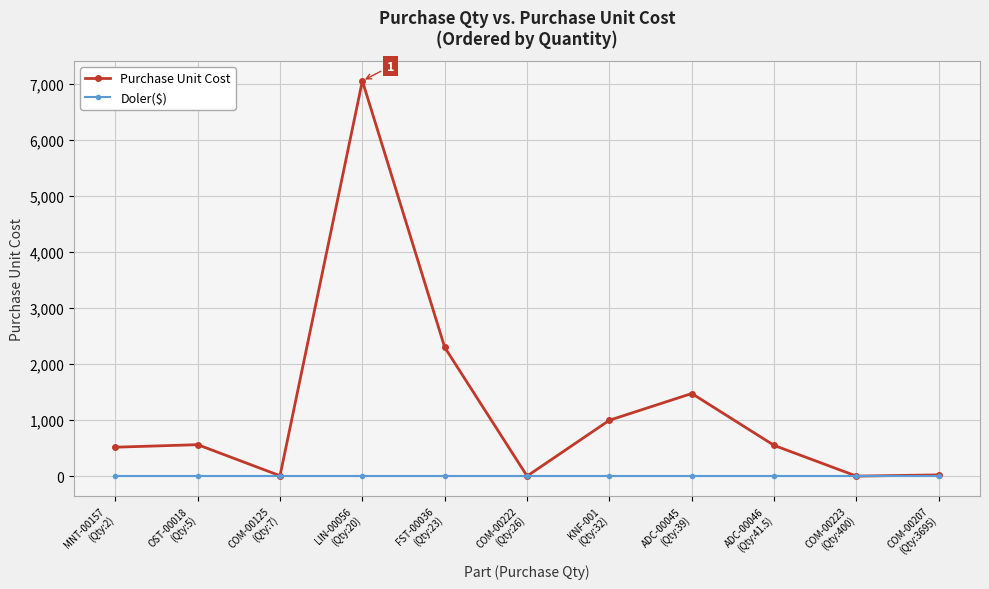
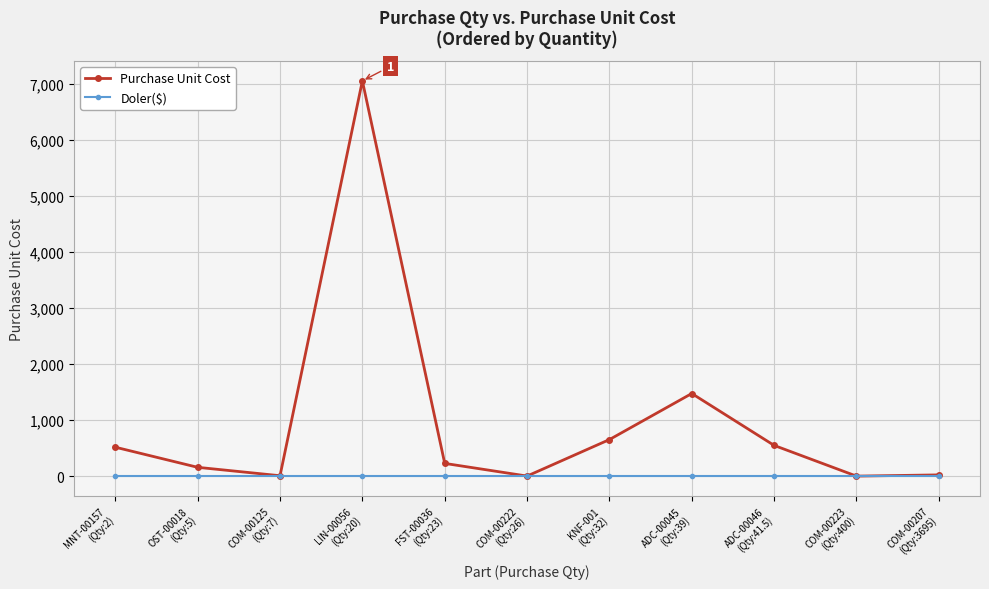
Purchase Unit Cost, OST-00018 (Qty:5): 600 -> 200
Purchase Unit Cost, FST-00036 (Qty:23): 2,300 -> 200
Purchase Unit Cost, KNF-001 (Qty:32): 1,000 -> 700
